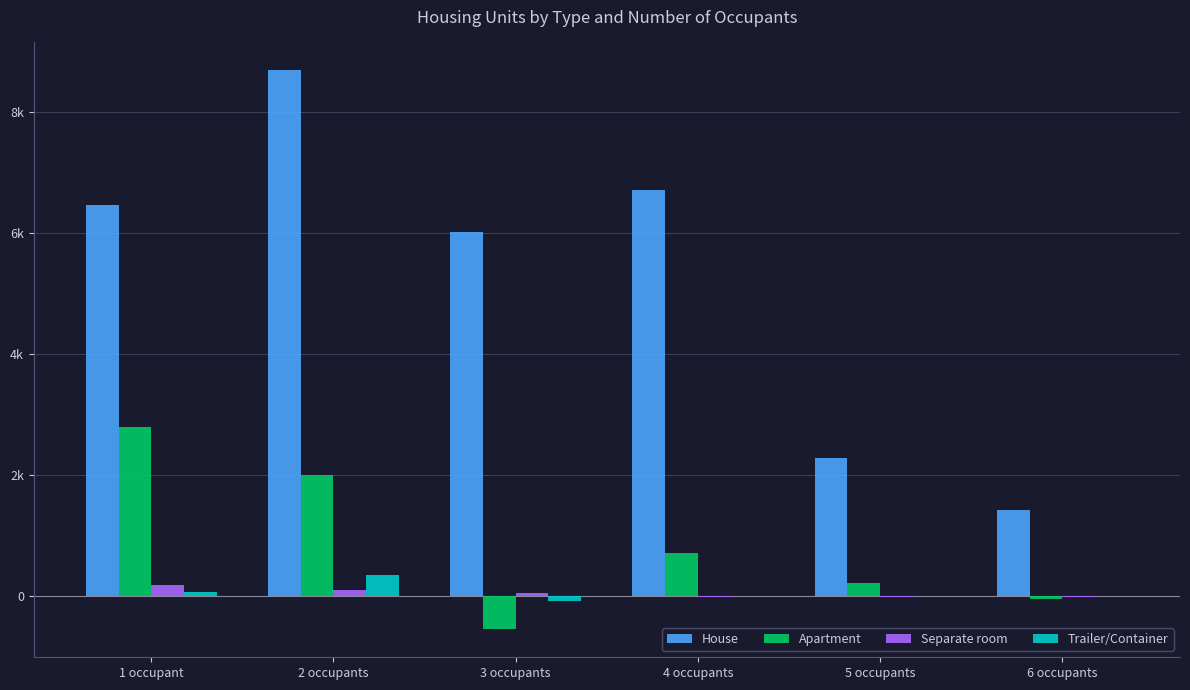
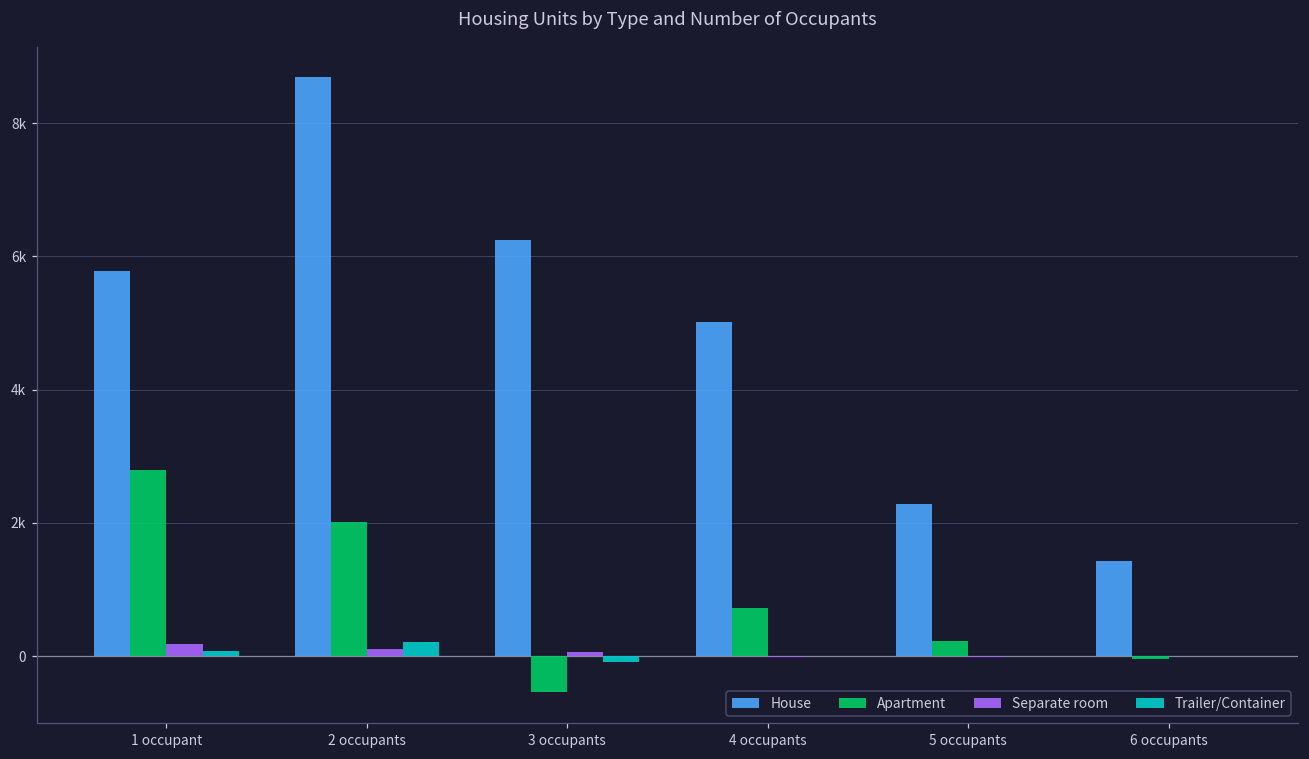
House, 1 occupant: 6500 -> 5800
Trailer/Container, 2 occupants: 300 -> 200
House, 3 occupants: 6000 -> 6300
House, 4 occupants: 6700 -> 5000
